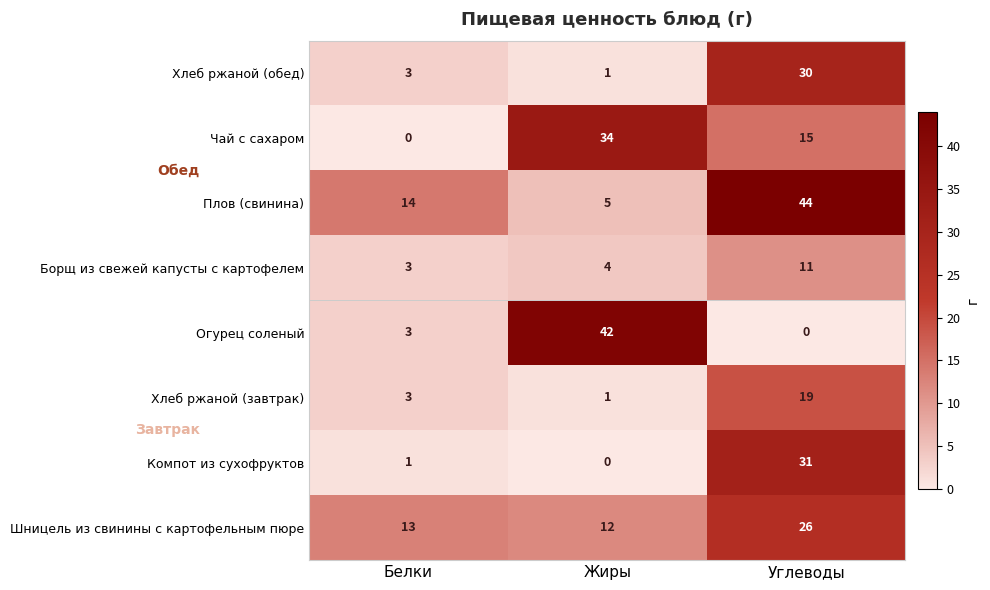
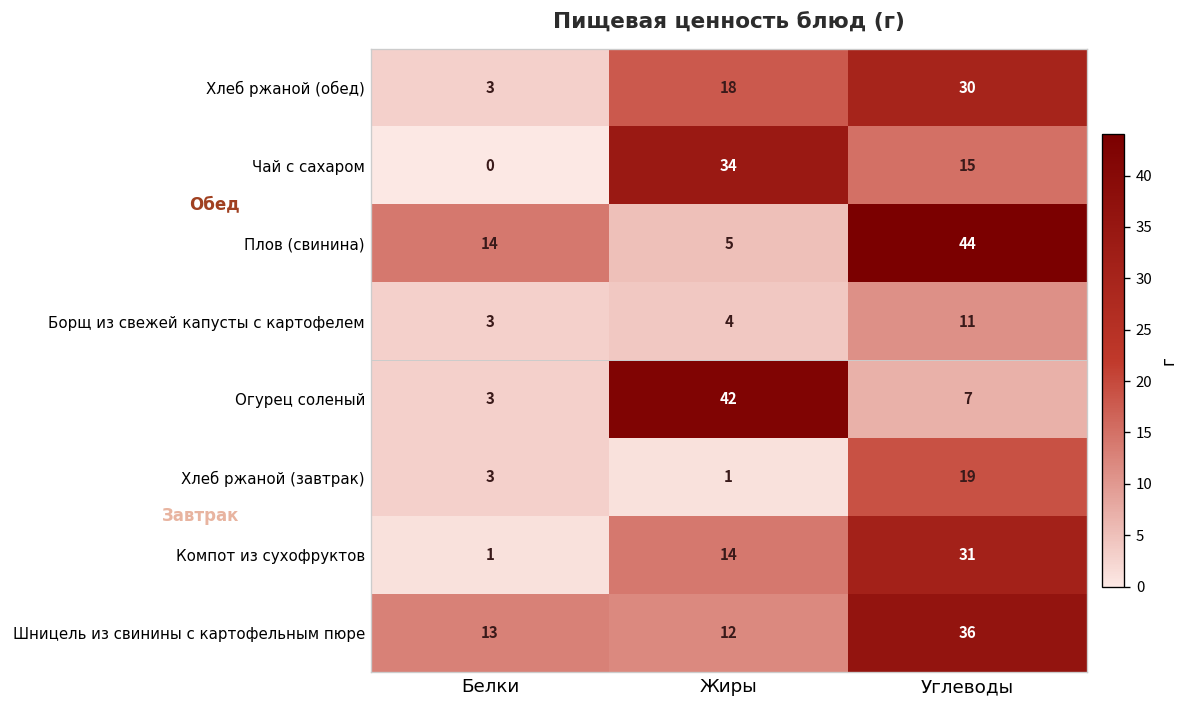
Хлеб ржаной (обед), Жиры: 1 -> 18
Огурец соленый, Углеводы: 0 -> 7
Компот из сухофруктов, Жиры: 0 -> 14
Шницель из свинины с картофельным пюре, Углеводы: 26 -> 36
